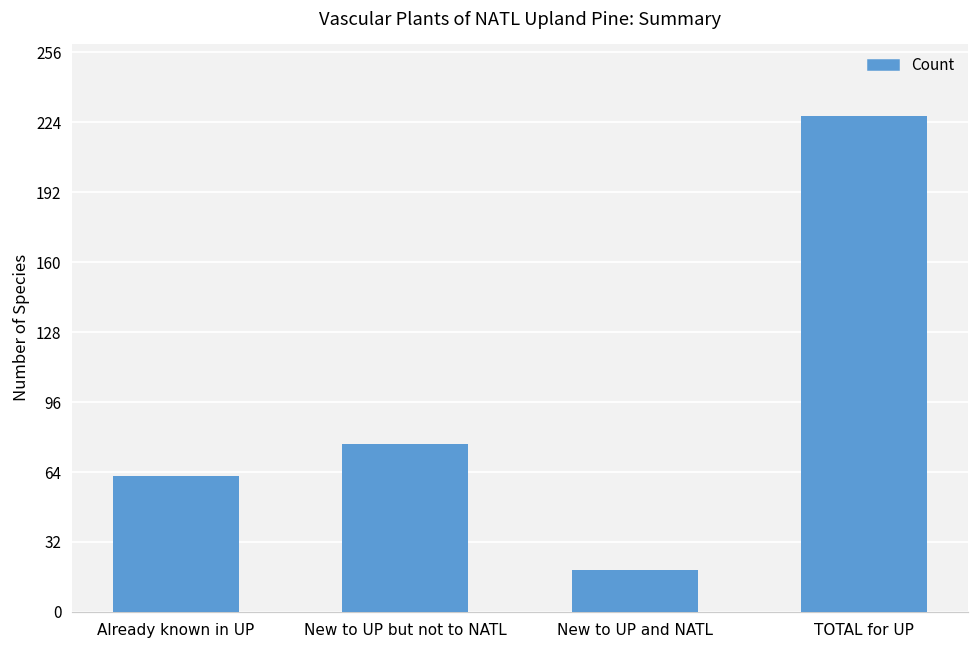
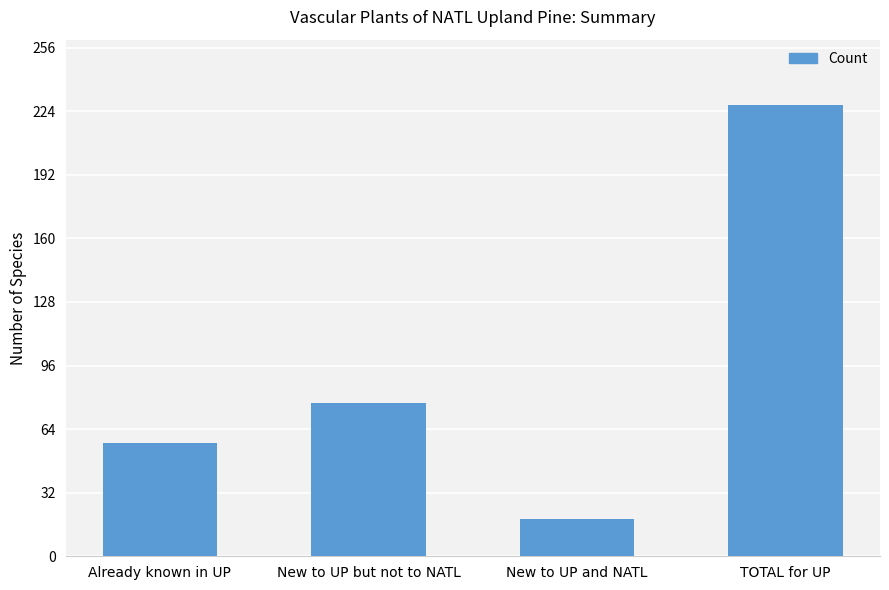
Already known in UP: 62 -> 57
